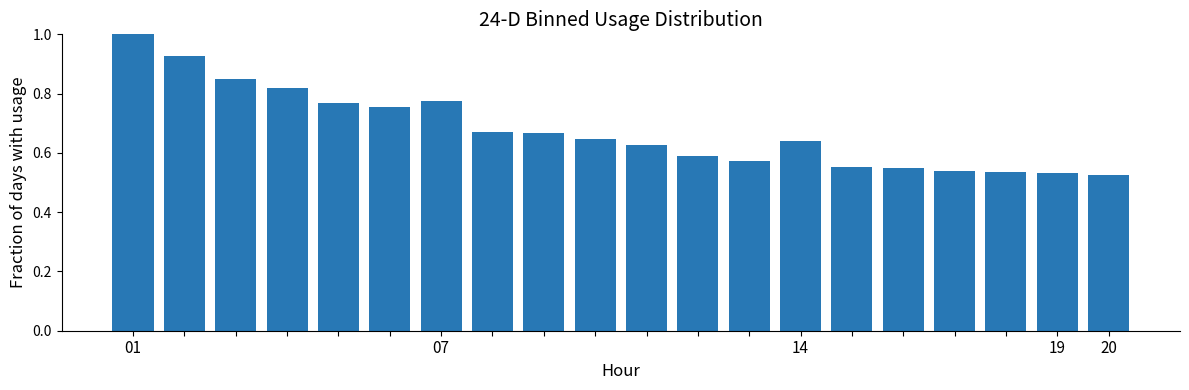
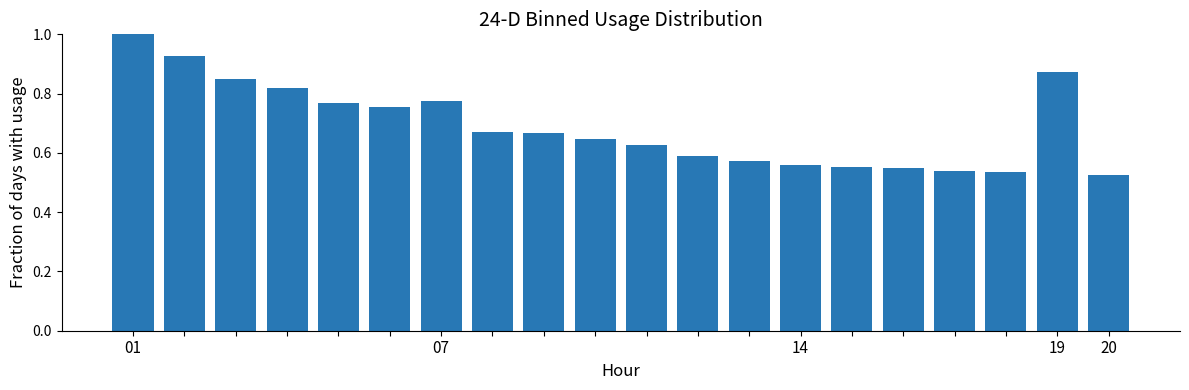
14: 0.64 -> 0.56
19: 0.53 -> 0.87
